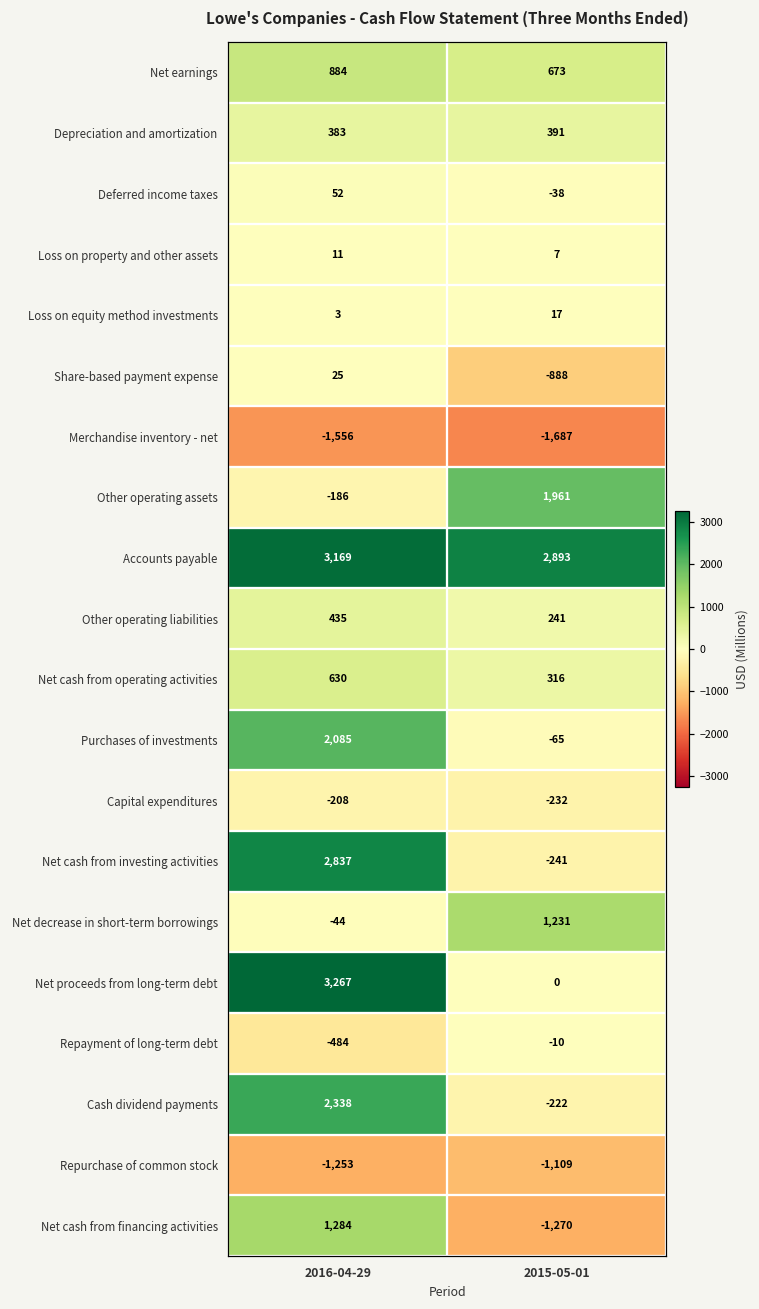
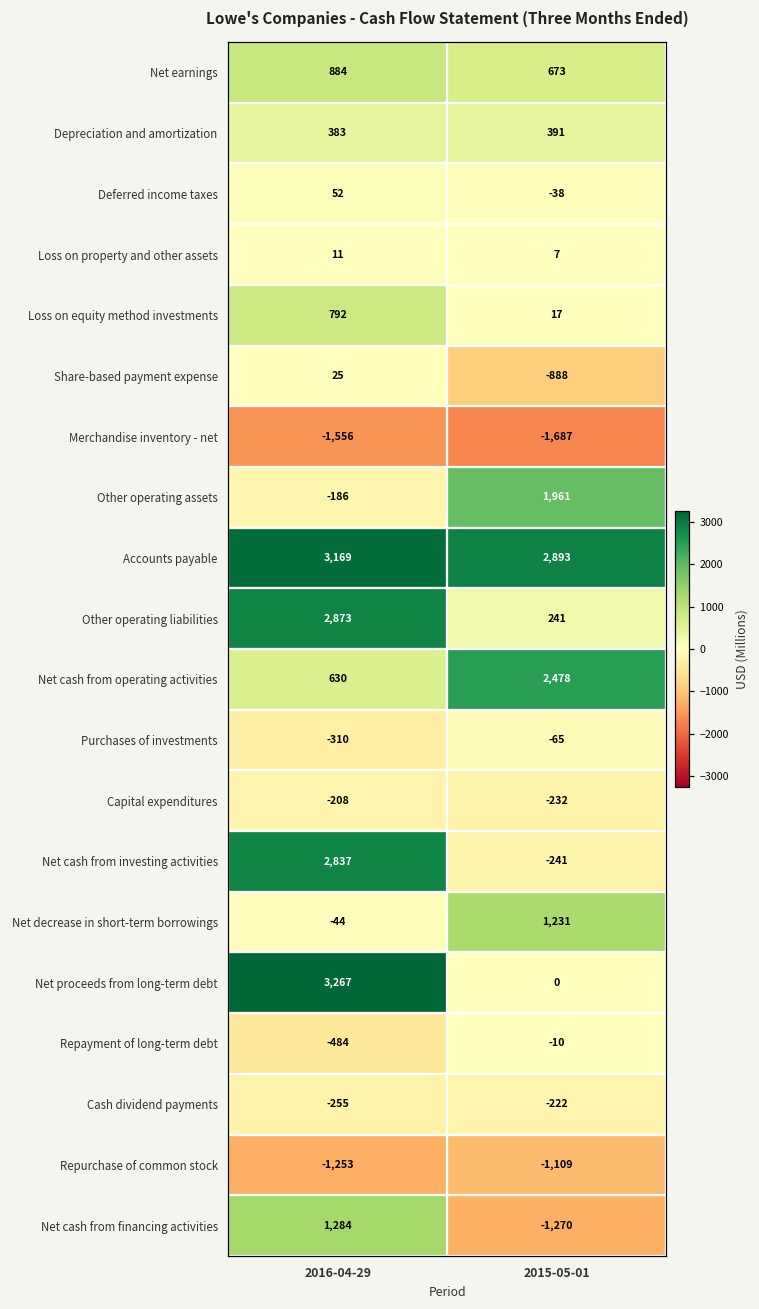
Loss on equity method investments, 2016-04-29: 3 -> 792
Other operating liabilities, 2016-04-29: 435 -> 2,873
Net cash from operating activities, 2015-05-01: 316 -> 2,478
Purchases of investments, 2016-04-29: 2,085 -> -310
Cash dividend payments, 2016-04-29: 2,338 -> -255
